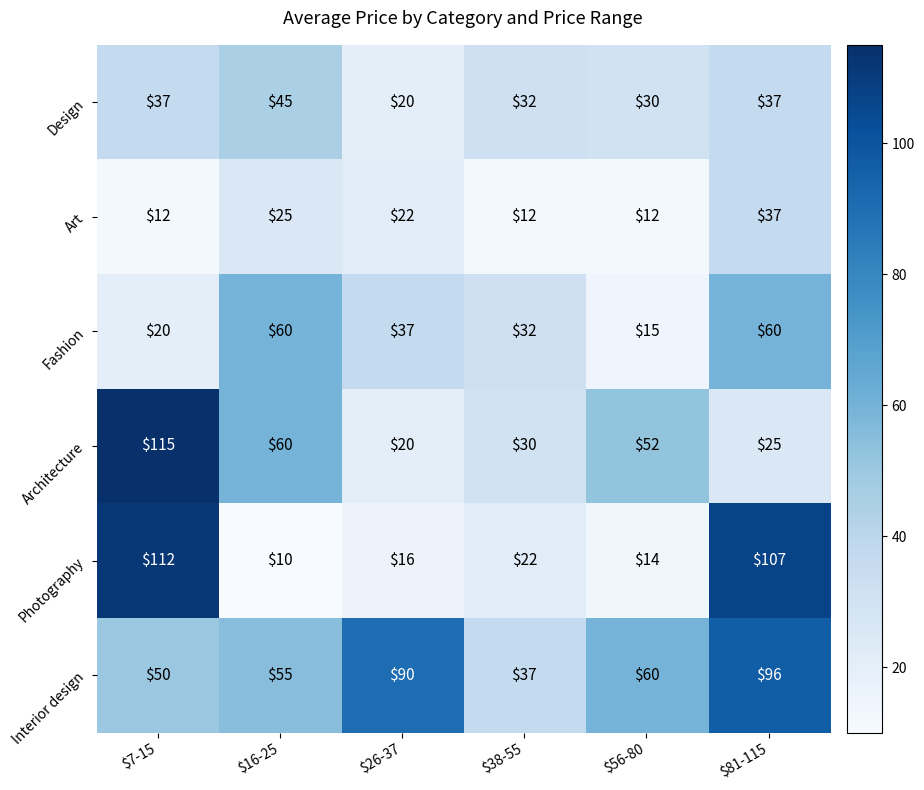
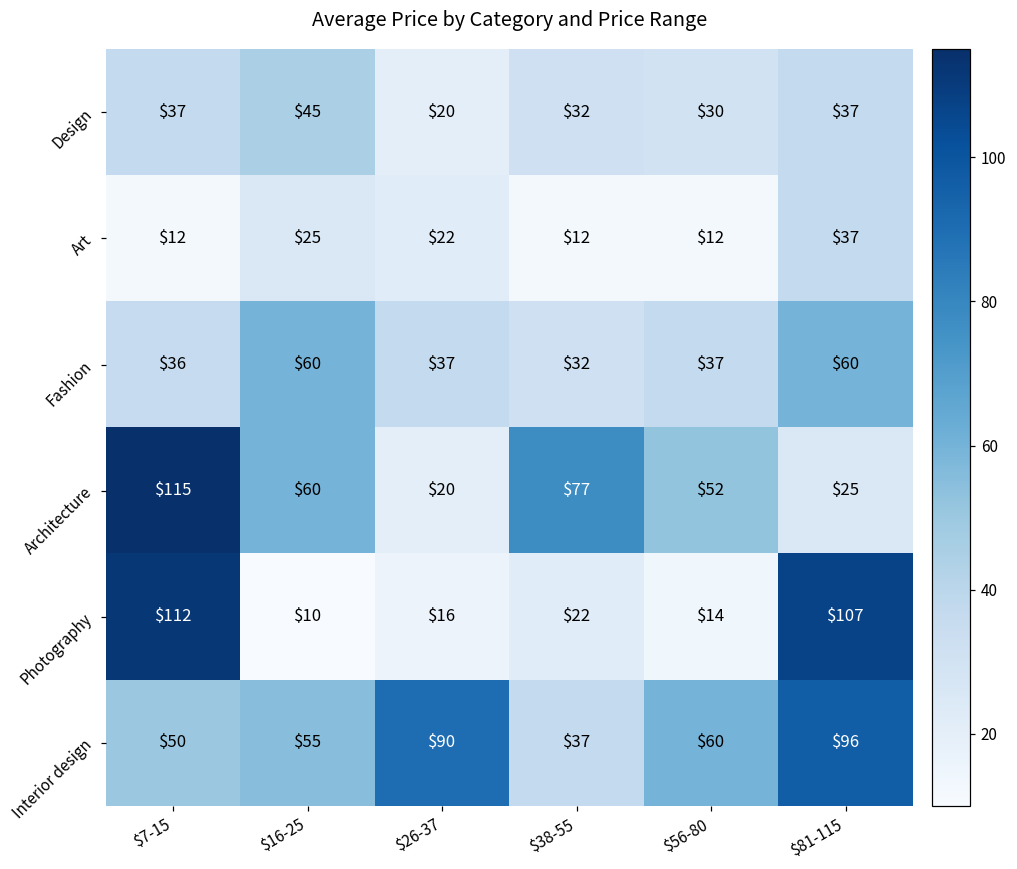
Fashion, $7-15: $20 -> $36
Fashion, $56-80: $15 -> $37
Architecture, $38-55: $30 -> $77
